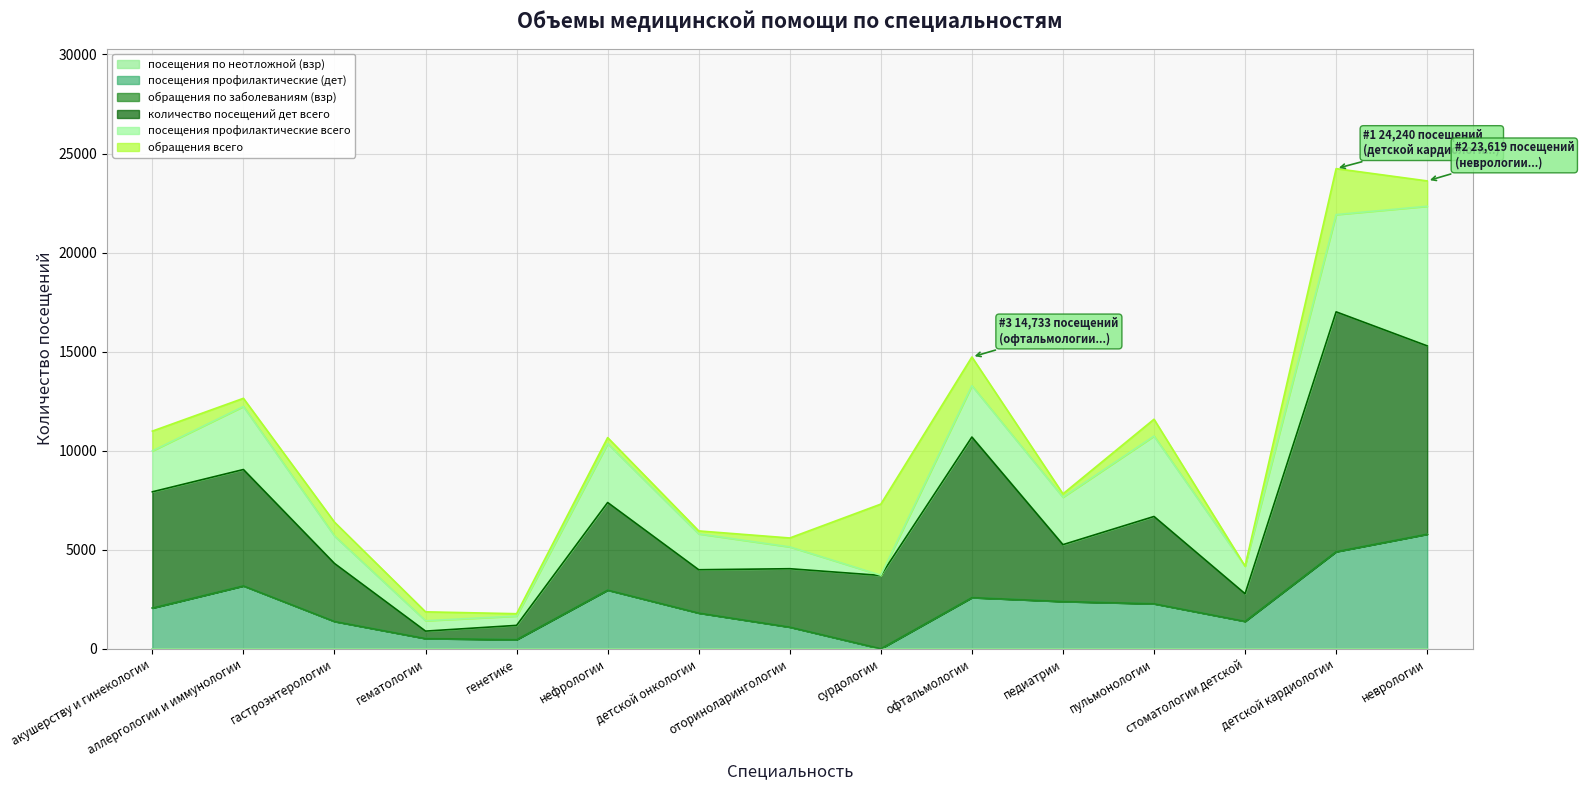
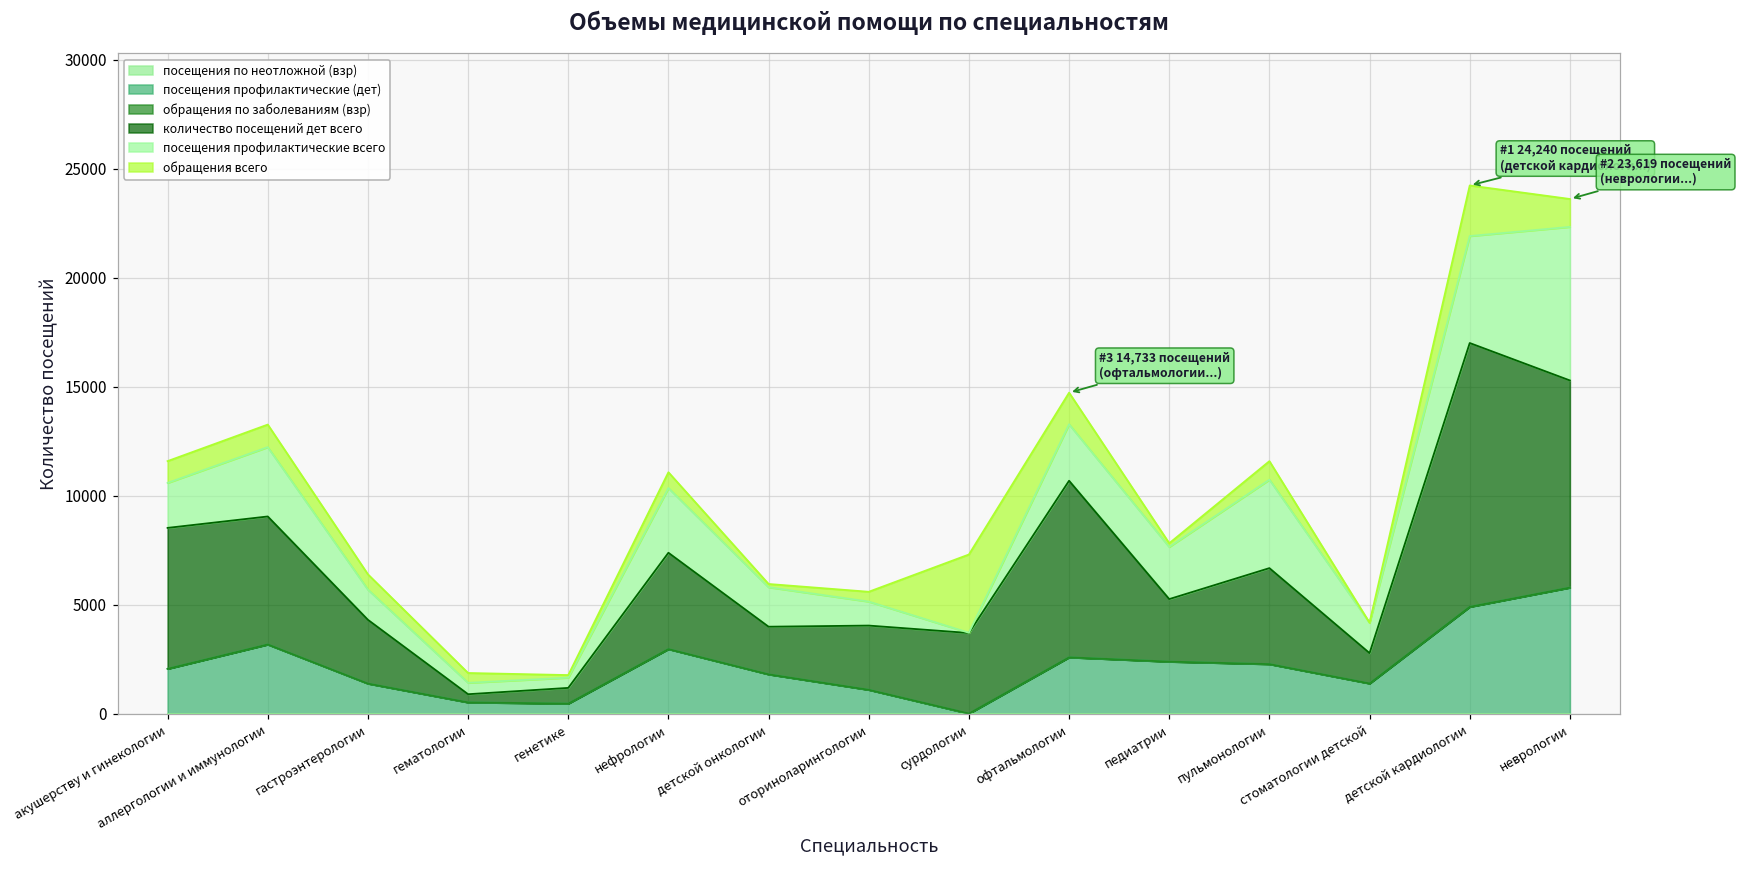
количество посещений дет всего, акушерству и гинекологии: 5900 -> 6500
обращения всего, аллергологии и иммунологии: 400 -> 1000
обращения всего, нефрологии: 300 -> 700
